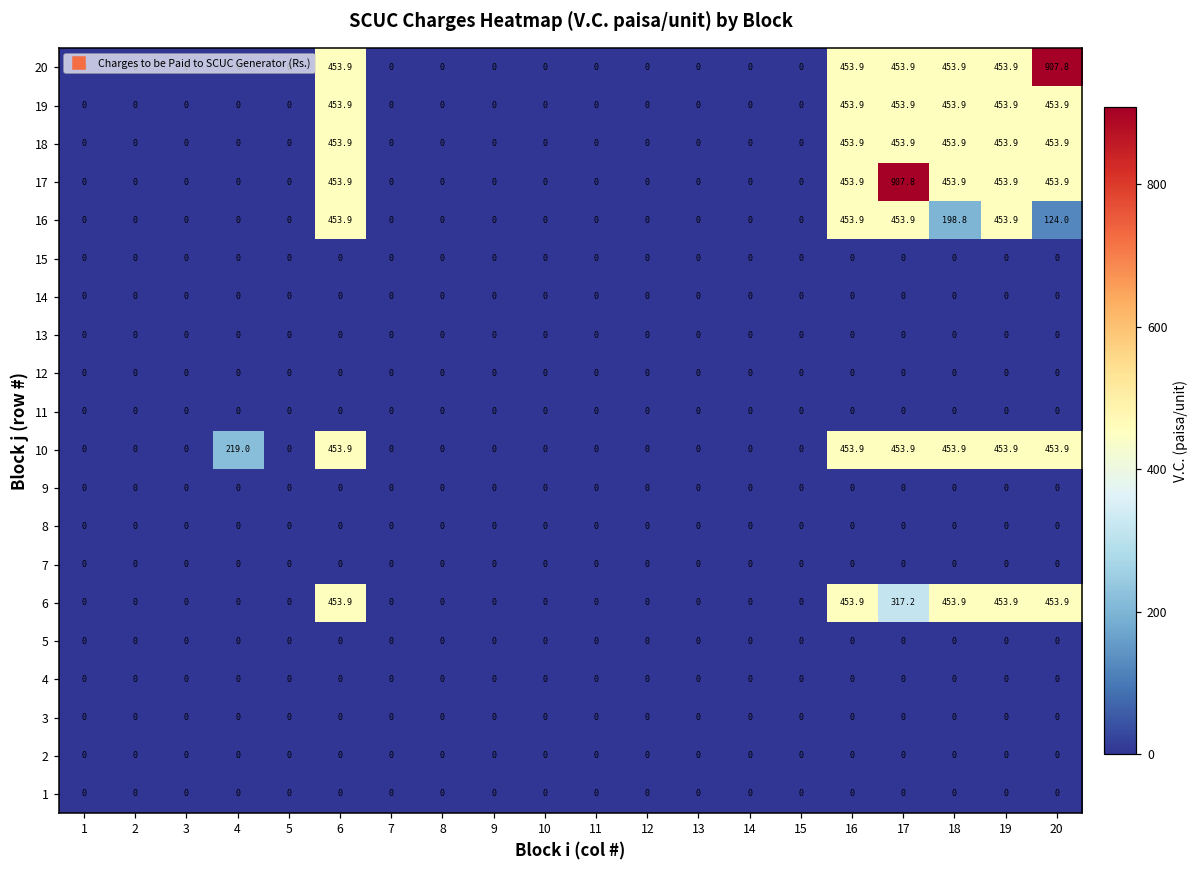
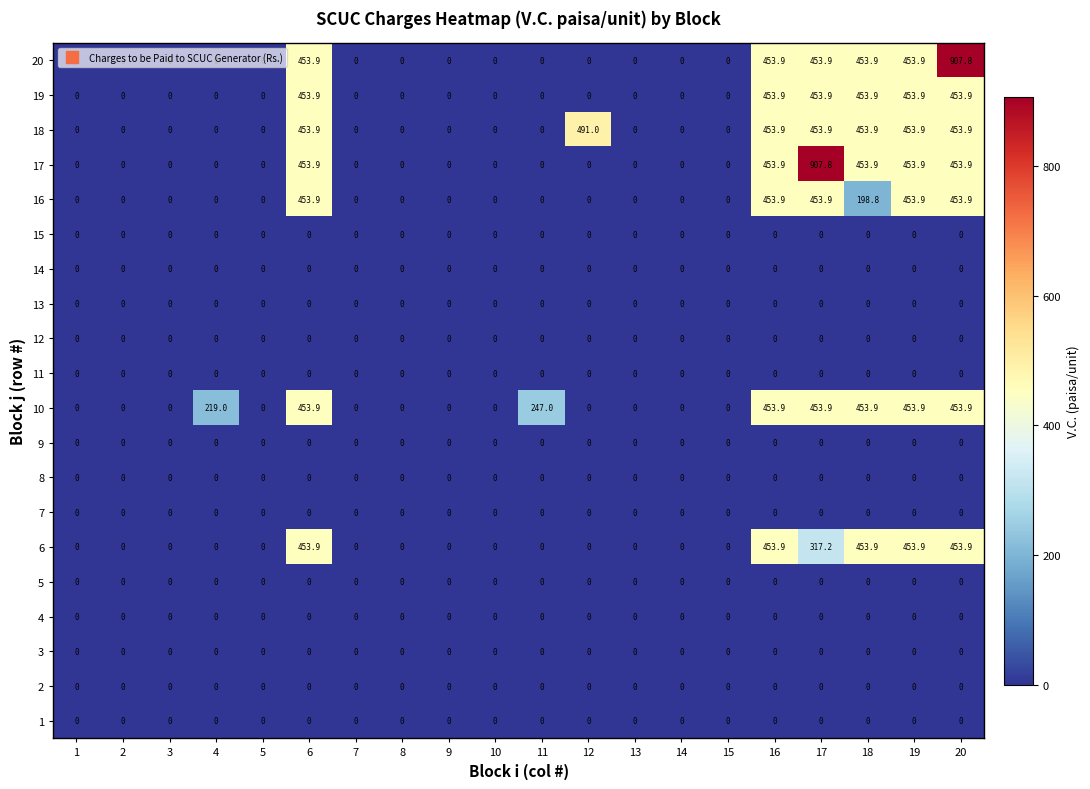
18, 12: 0 -> 491.0
16, 20: 124.0 -> 453.9
10, 11: 0 -> 247.0
